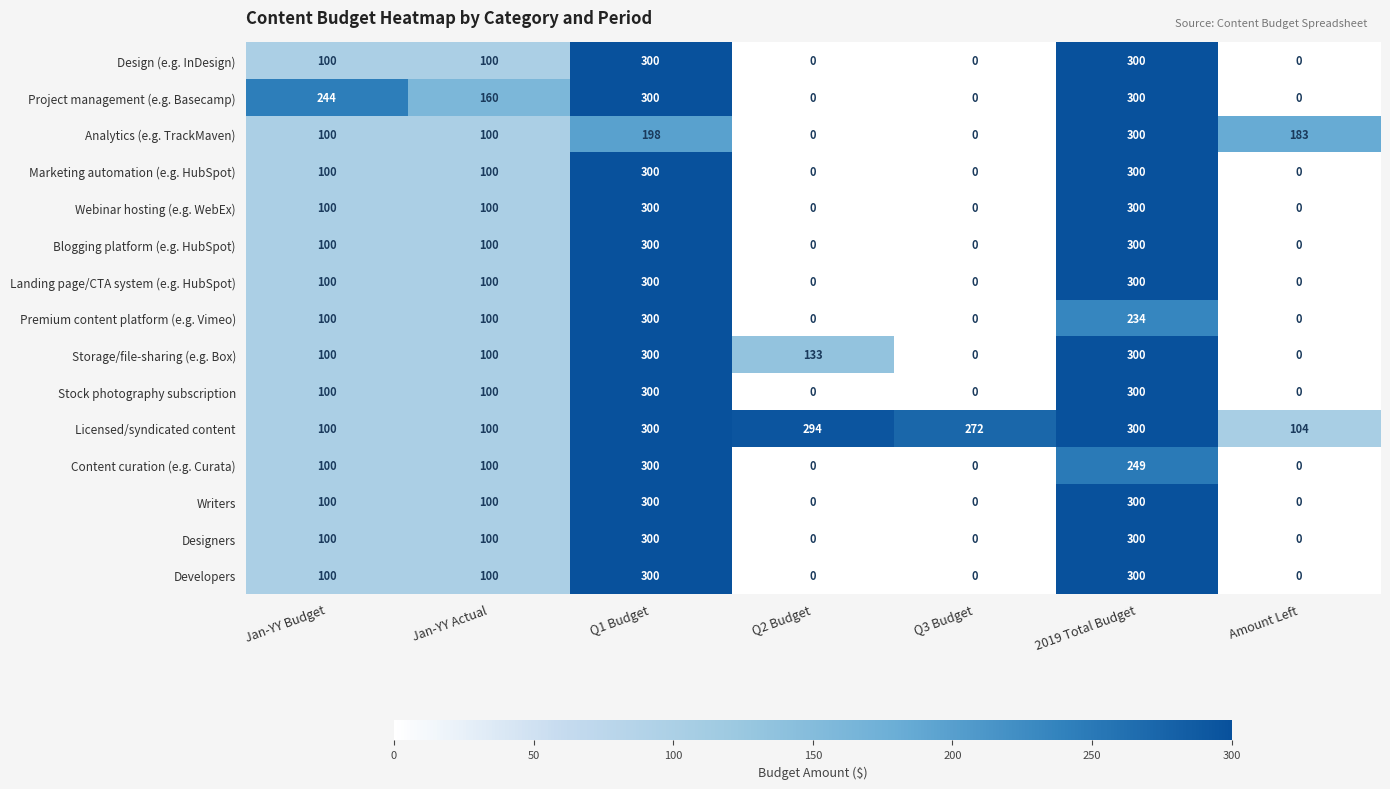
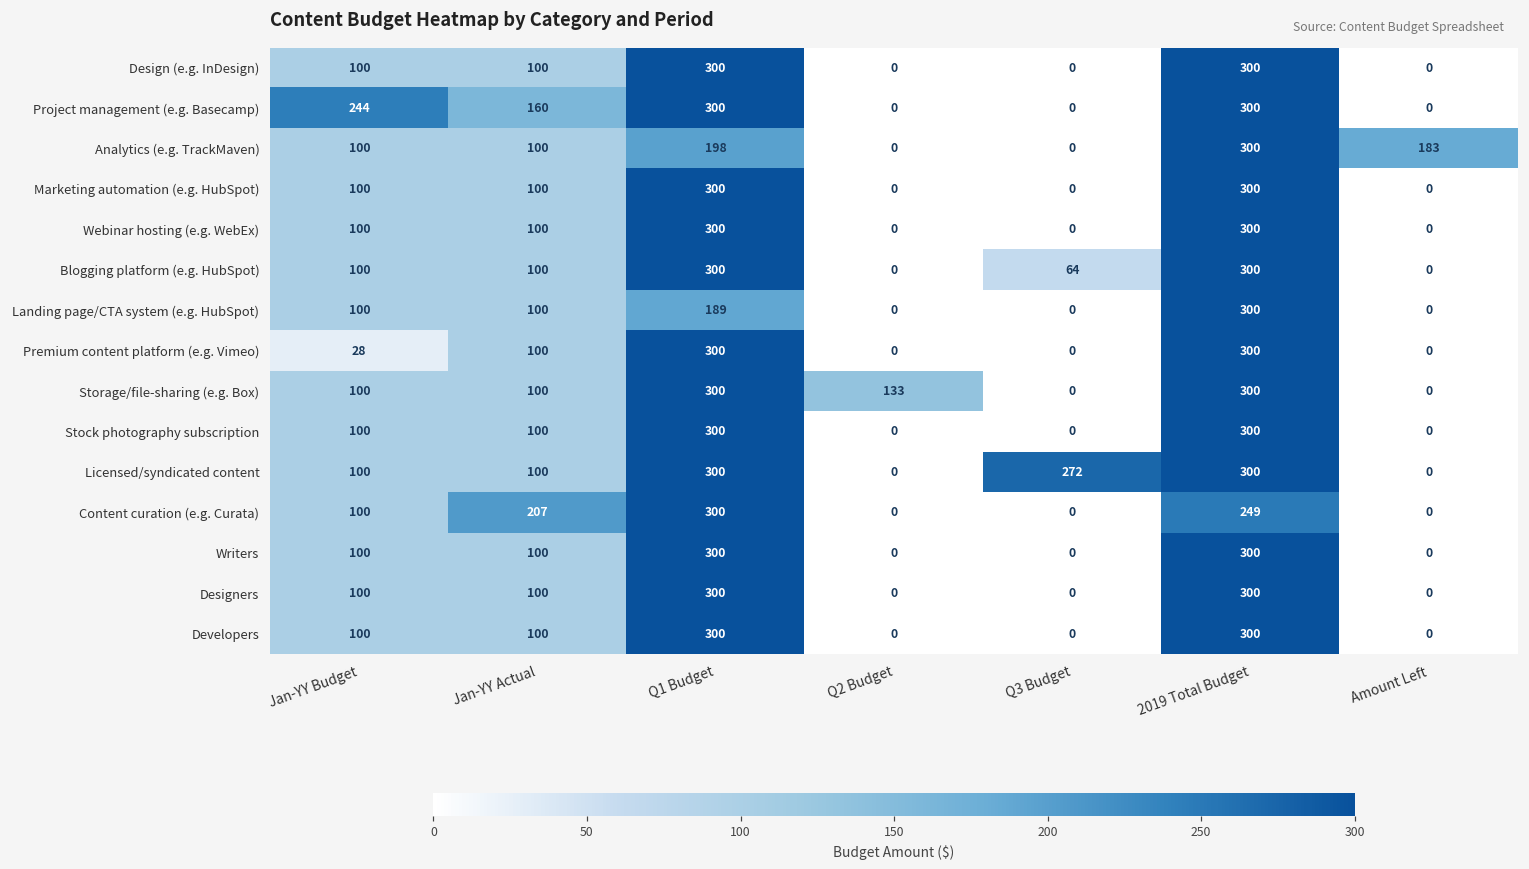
Blogging platform (e.g. HubSpot), Q3 Budget: 0 -> 64
Landing page/CTA system (e.g. HubSpot), Q1 Budget: 300 -> 189
Premium content platform (e.g. Vimeo), Jan-YY Budget: 100 -> 28
Premium content platform (e.g. Vimeo), 2019 Total Budget: 234 -> 300
Licensed/syndicated content, Q2 Budget: 294 -> 0
Licensed/syndicated content, Amount Left: 104 -> 0
Content curation (e.g. Curata), Jan-YY Actual: 100 -> 207
